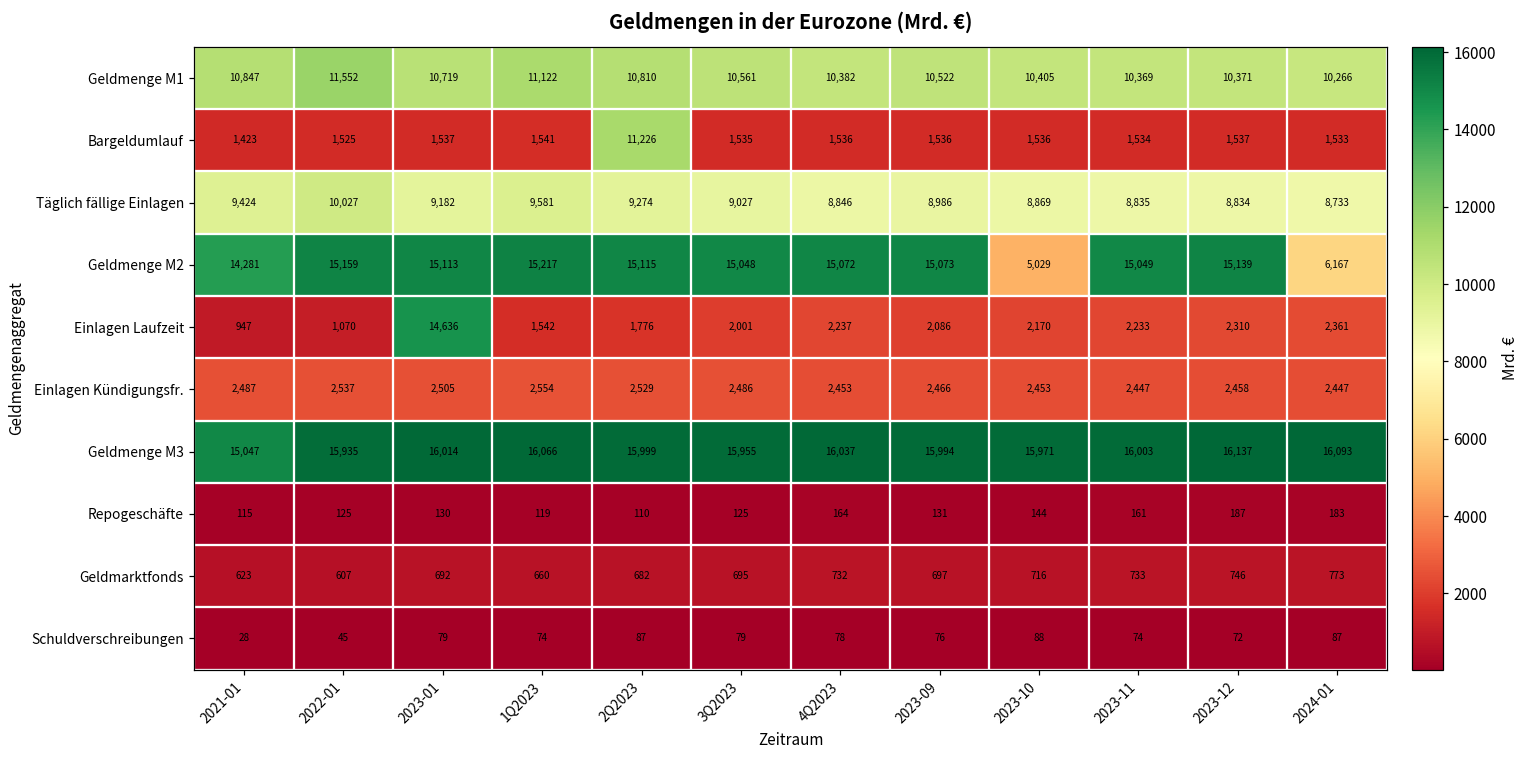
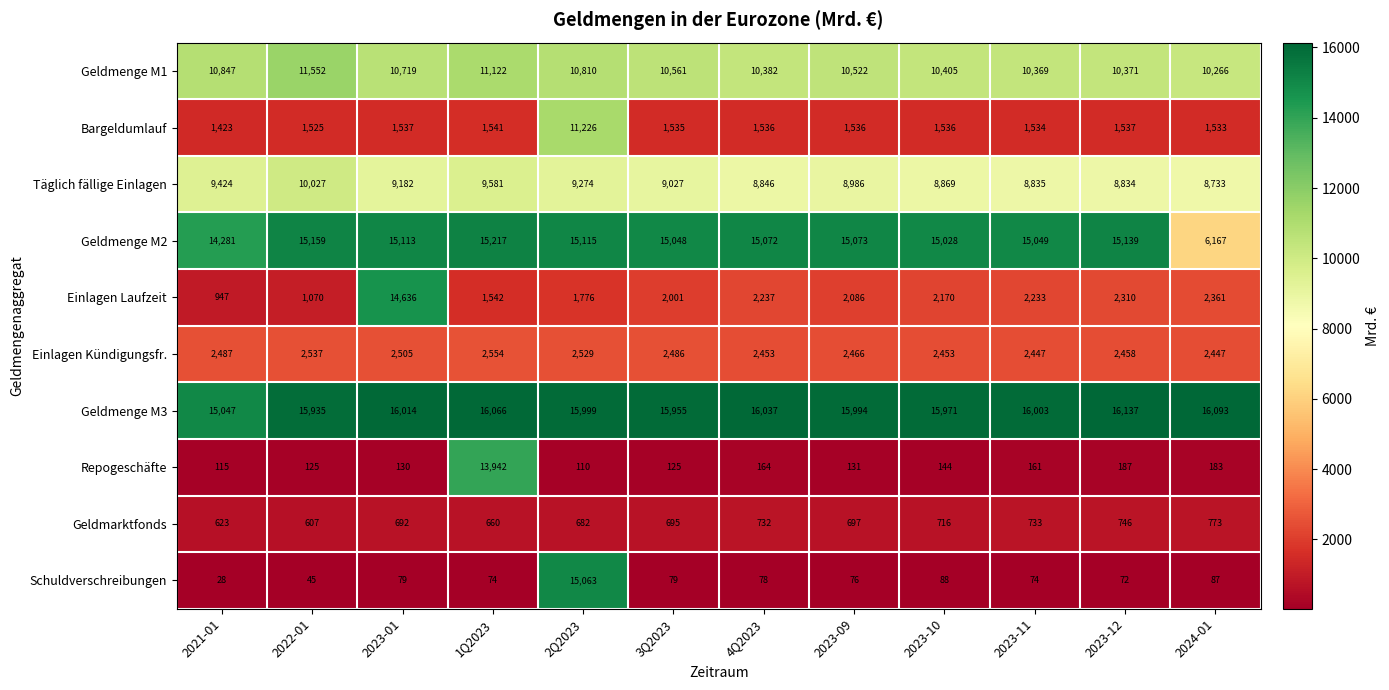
Geldmenge M2, 2023-10: 5,029 -> 15,028
Repogeschäfte, 1Q2023: 119 -> 13,942
Schuldverschreibungen, 2Q2023: 87 -> 15,063
